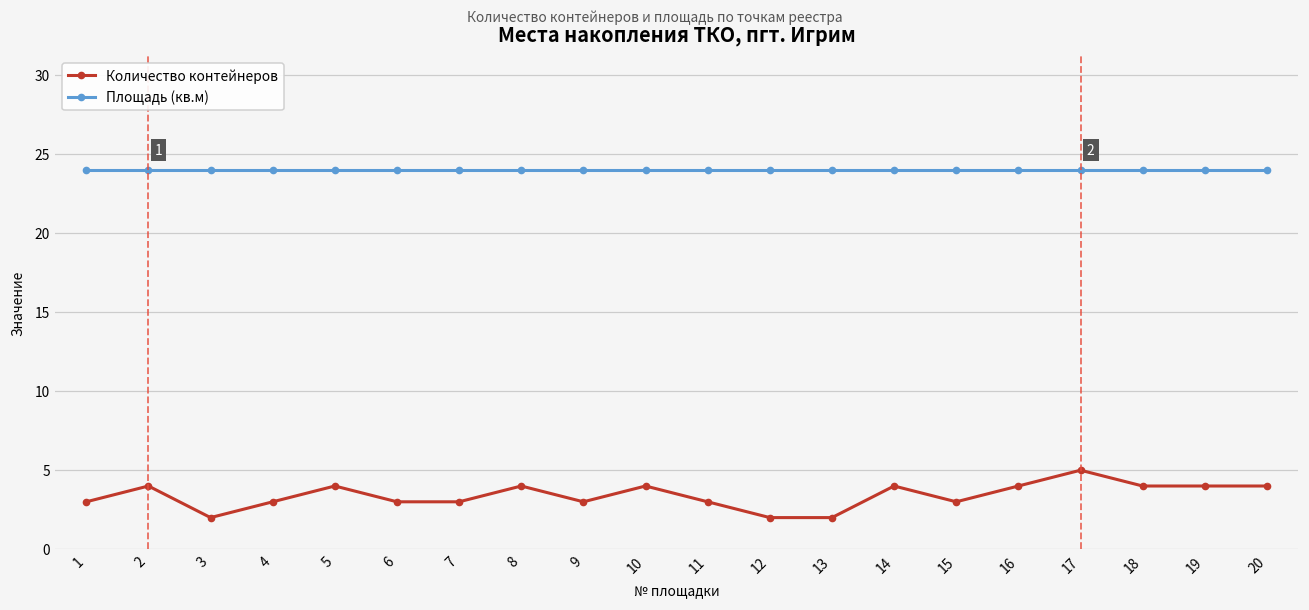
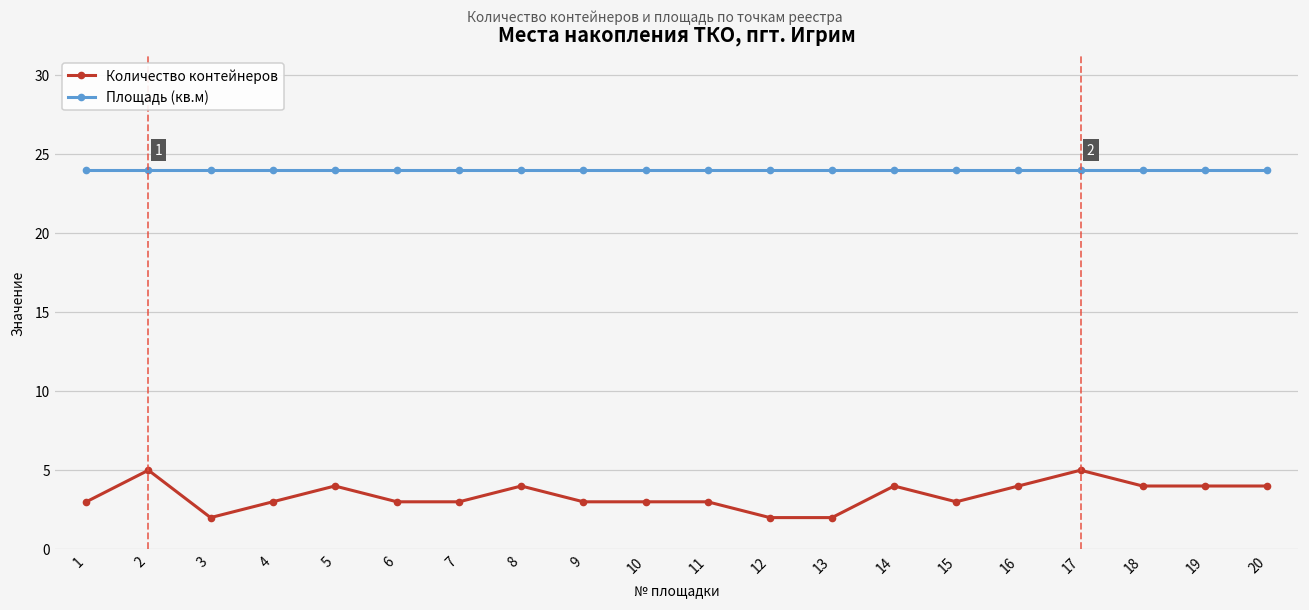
Количество контейнеров, 2: 4 -> 5
Количество контейнеров, 10: 4 -> 3
